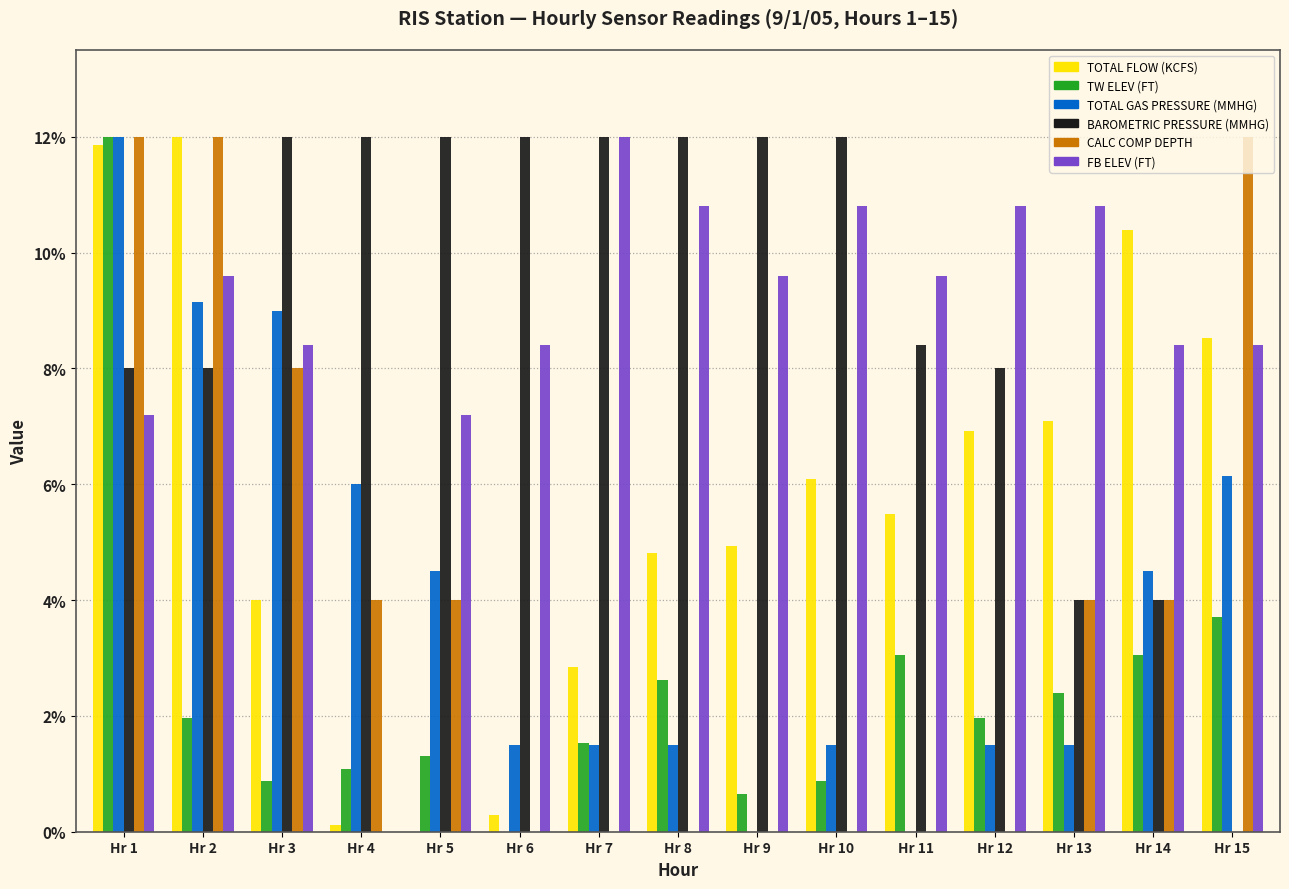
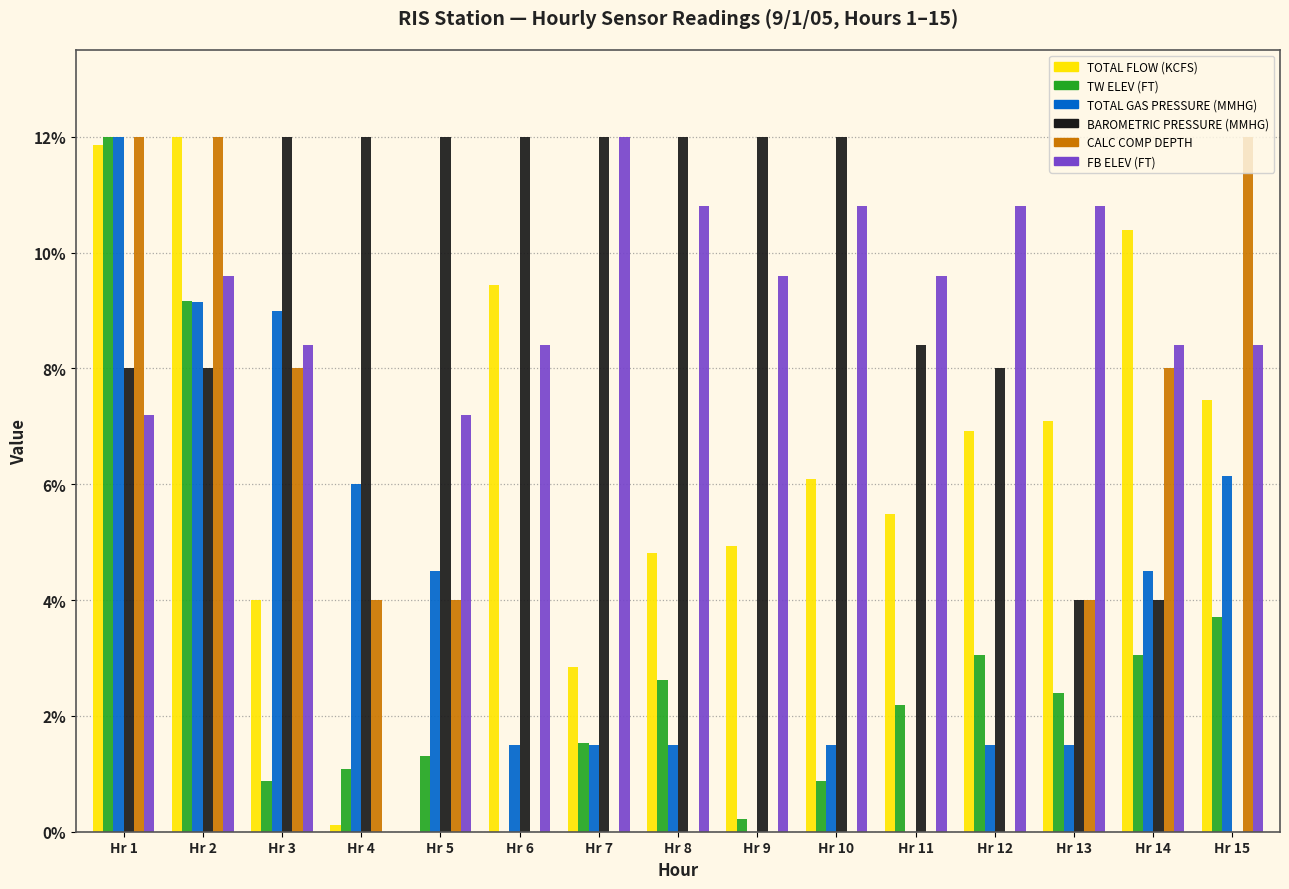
TW ELEV (FT), Hr 2: 2.0% -> 9.2%
TOTAL FLOW (KCFS), Hr 6: 0.3% -> 9.4%
TW ELEV (FT), Hr 9: 0.7% -> 0.2%
TW ELEV (FT), Hr 11: 3.1% -> 2.2%
TW ELEV (FT), Hr 12: 2.0% -> 3.1%
CALC COMP DEPTH, Hr 14: 4.0% -> 8.0%
TOTAL FLOW (KCFS), Hr 15: 8.5% -> 7.5%
